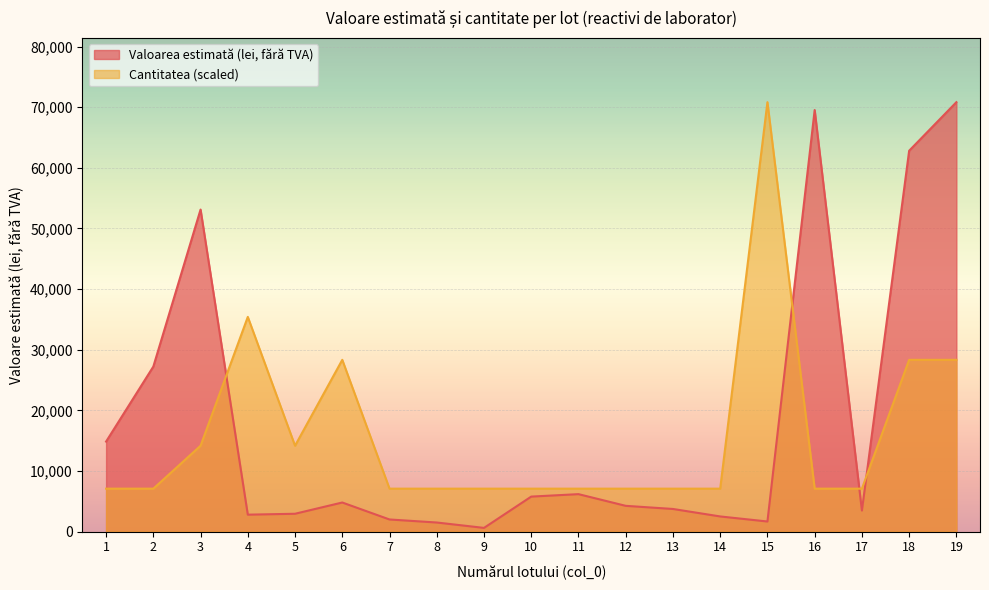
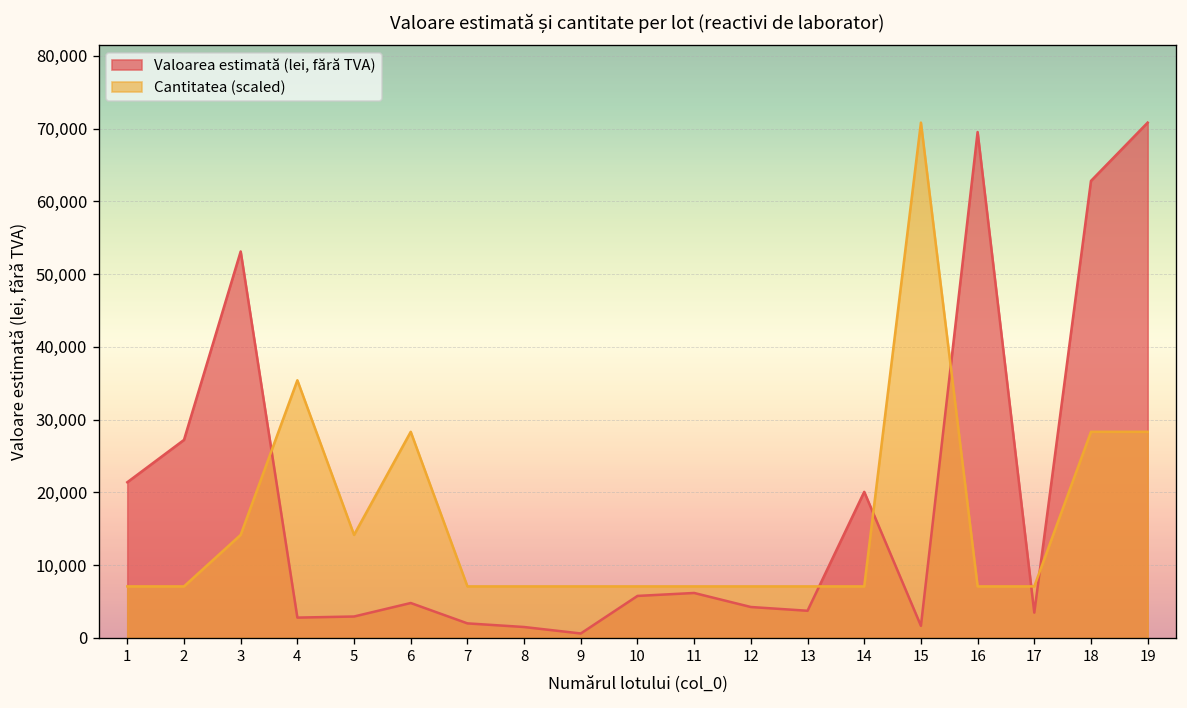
Valoarea estimată (lei, fără TVA), 1: 15,000 -> 21,000
Valoarea estimată (lei, fără TVA), 14: 3,000 -> 20,000
